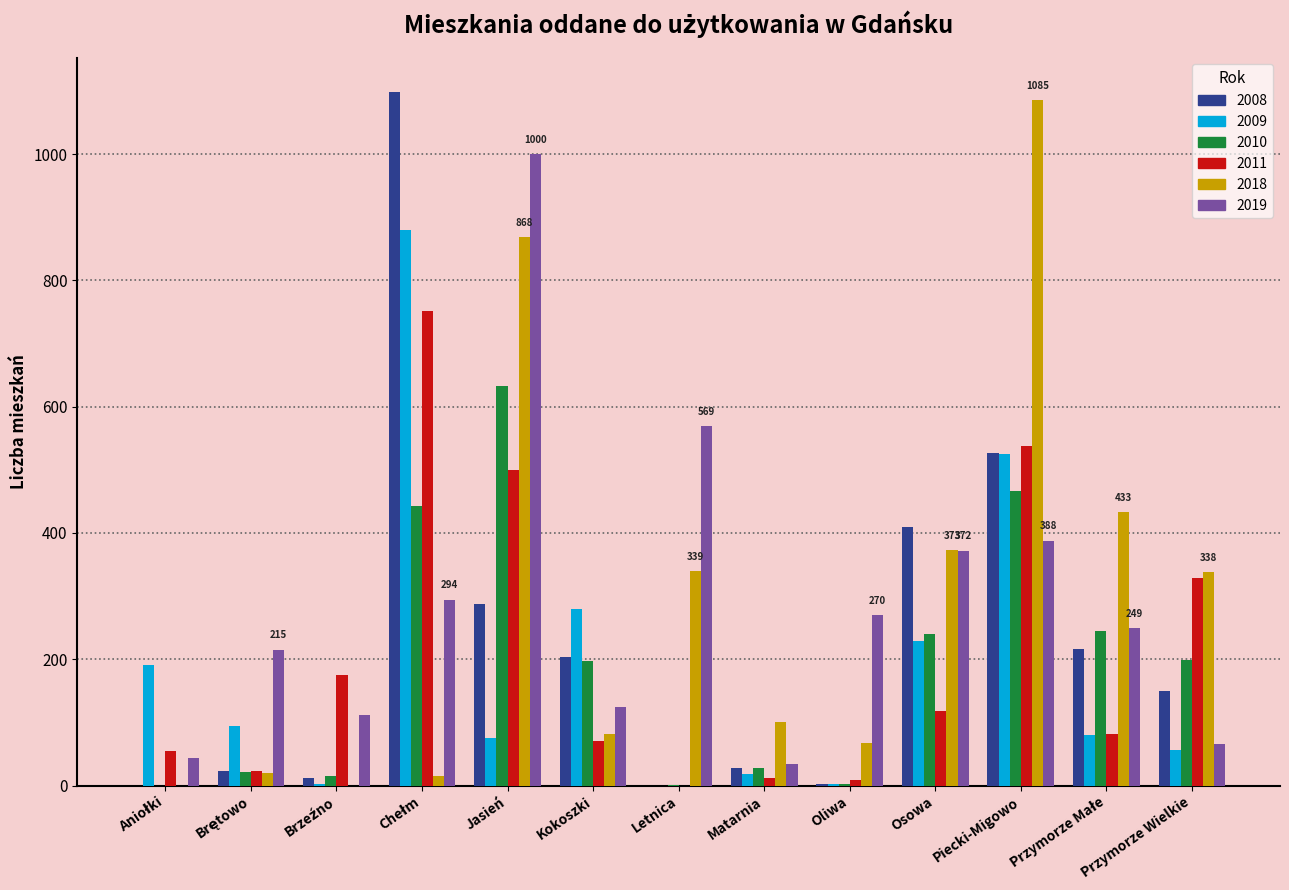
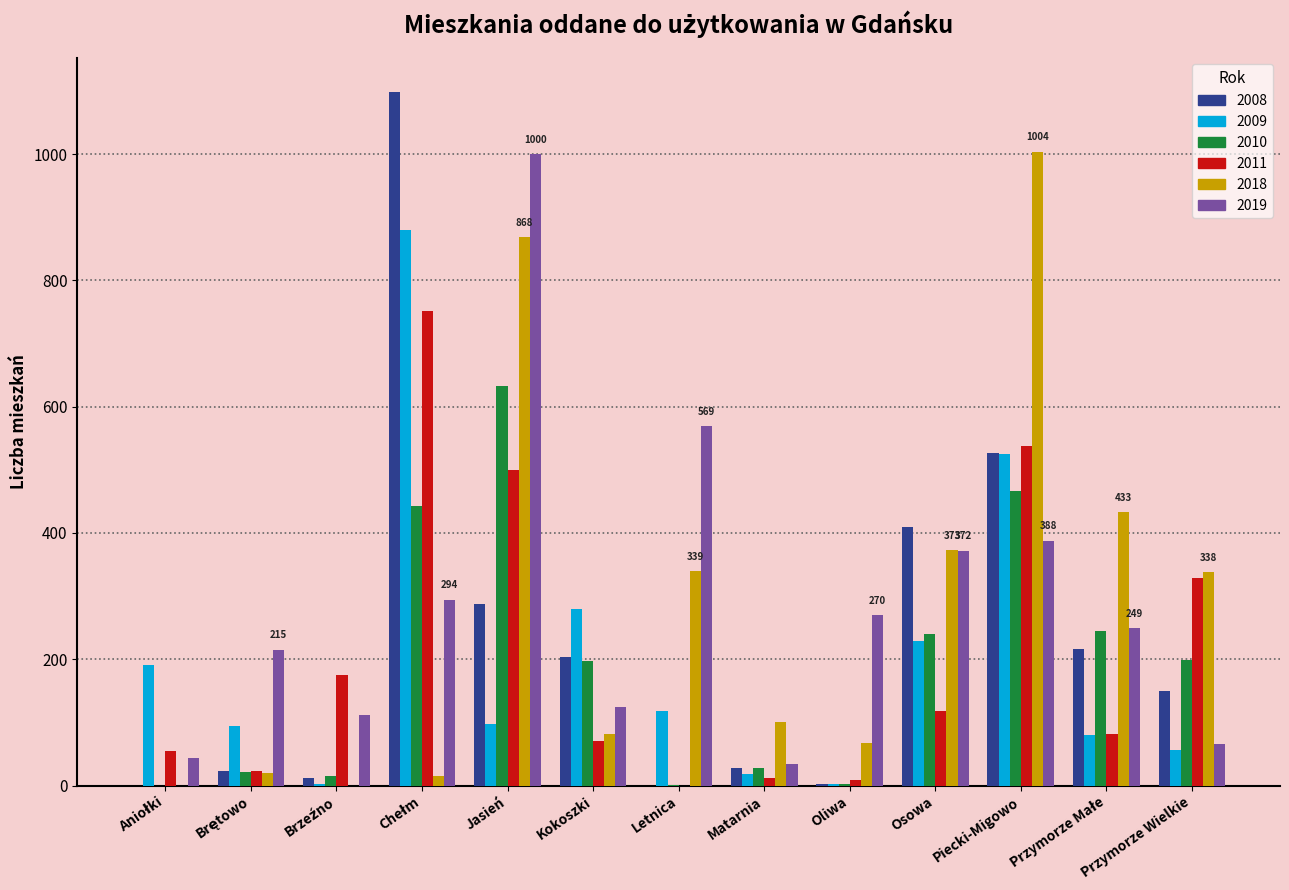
2009, Jasień: 80 -> 100
2009, Letnica: 0 -> 120
2018, Piecki-Migowo: 1085 -> 1004
